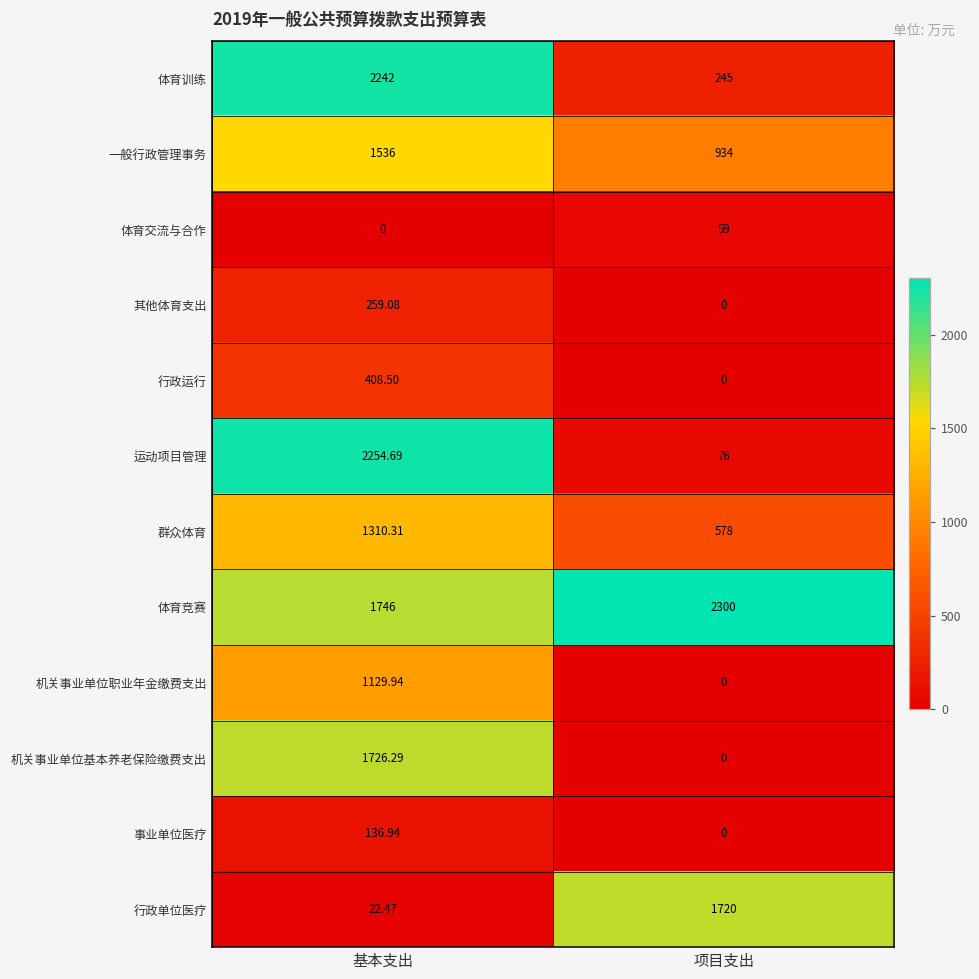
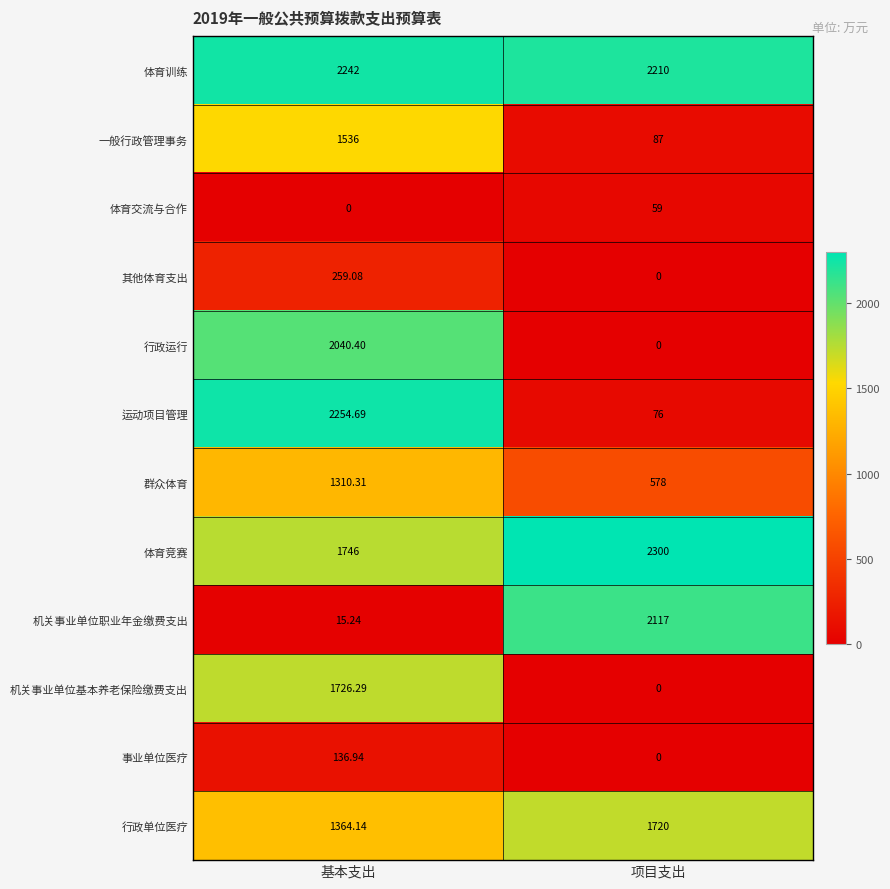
体育训练, 项目支出: 245 -> 2210
一般行政管理事务, 项目支出: 934 -> 87
行政运行, 基本支出: 408.50 -> 2040.40
机关事业单位职业年金缴费支出, 基本支出: 1129.94 -> 15.24
机关事业单位职业年金缴费支出, 项目支出: 0 -> 2117
行政单位医疗, 基本支出: 22.47 -> 1364.14
